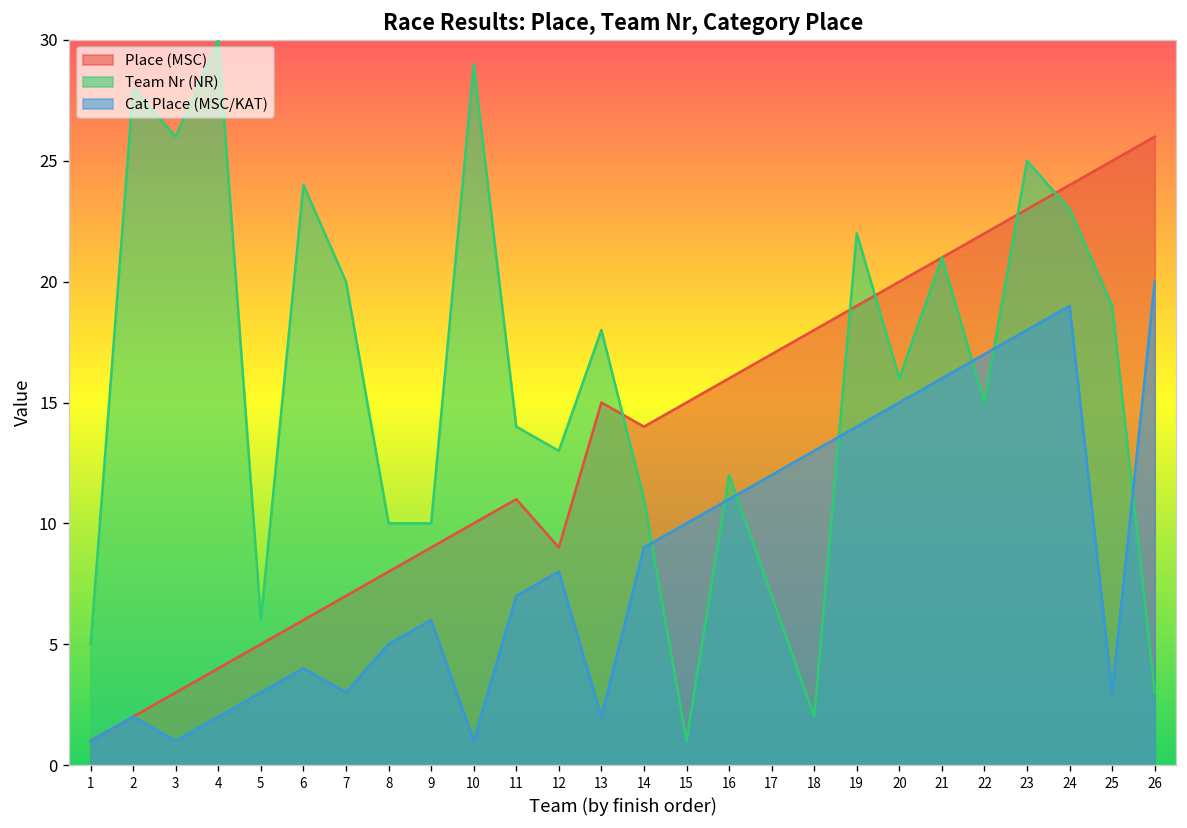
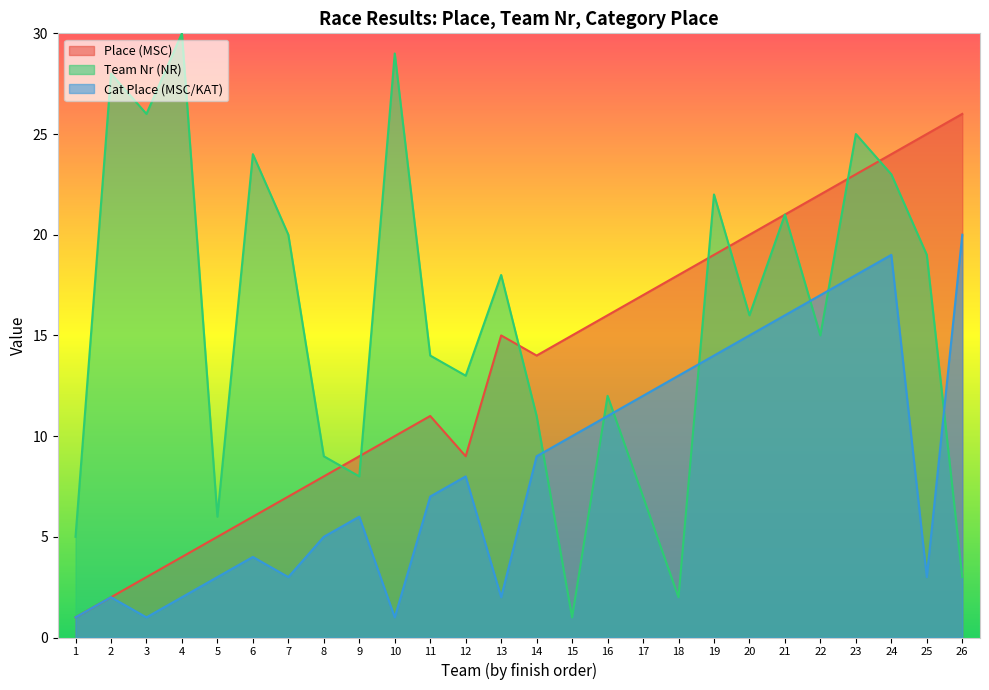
Team Nr (NR), 8: 10 -> 9
Team Nr (NR), 9: 10 -> 8
